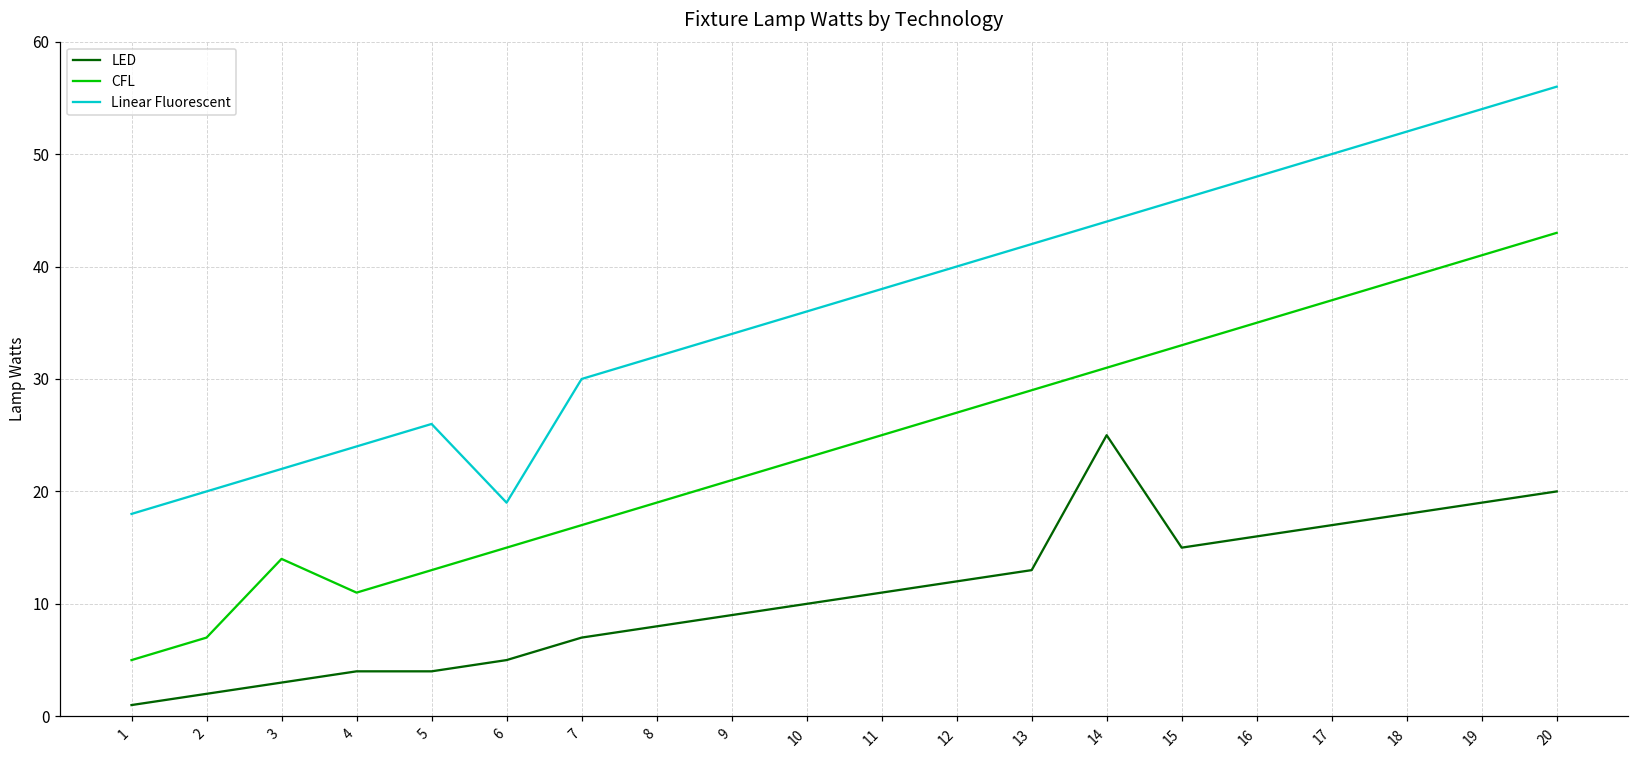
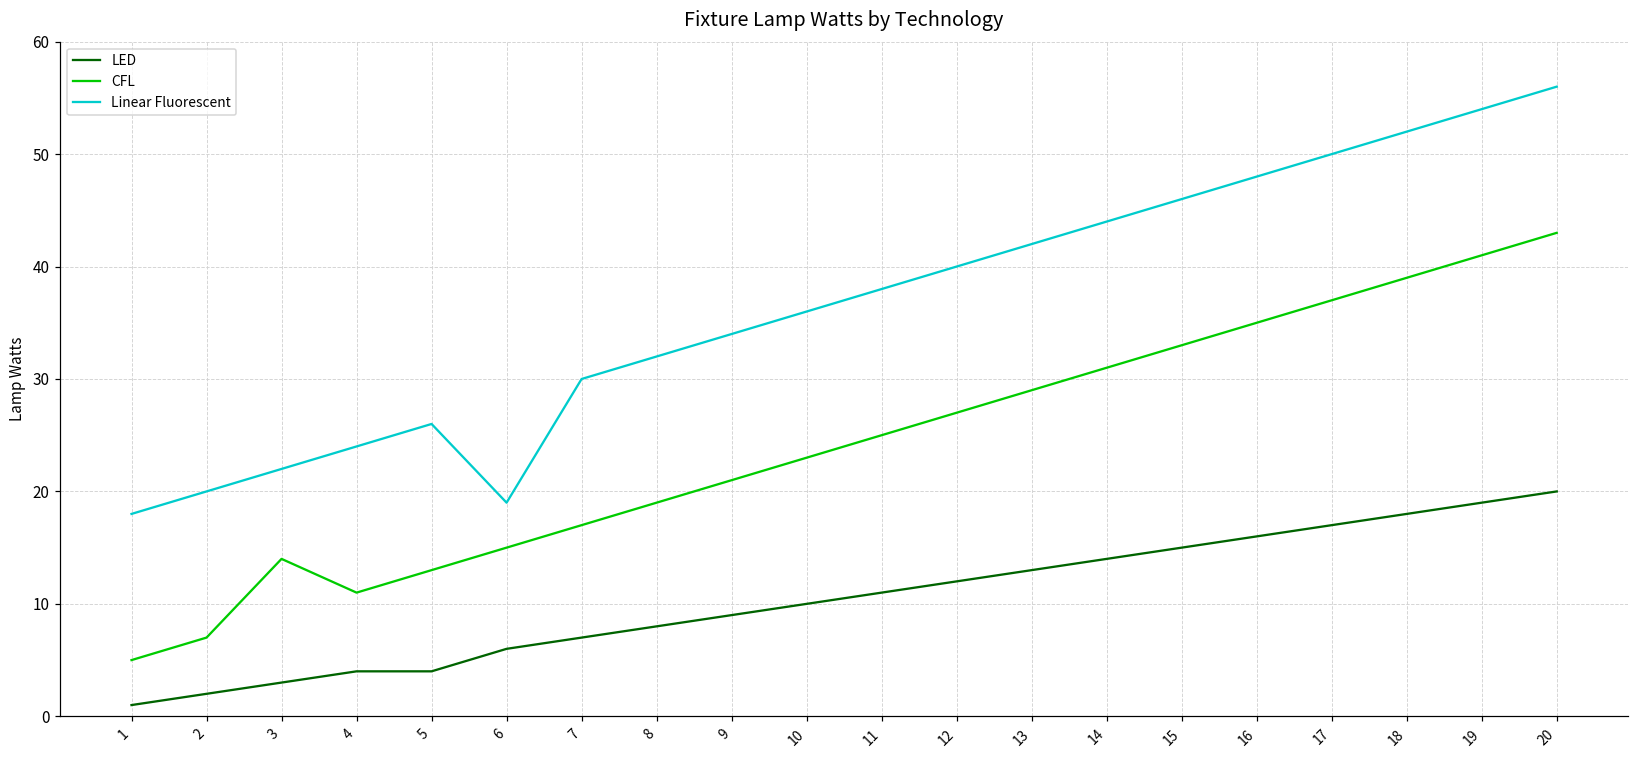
LED, 6: 5 -> 6
LED, 14: 25 -> 14
